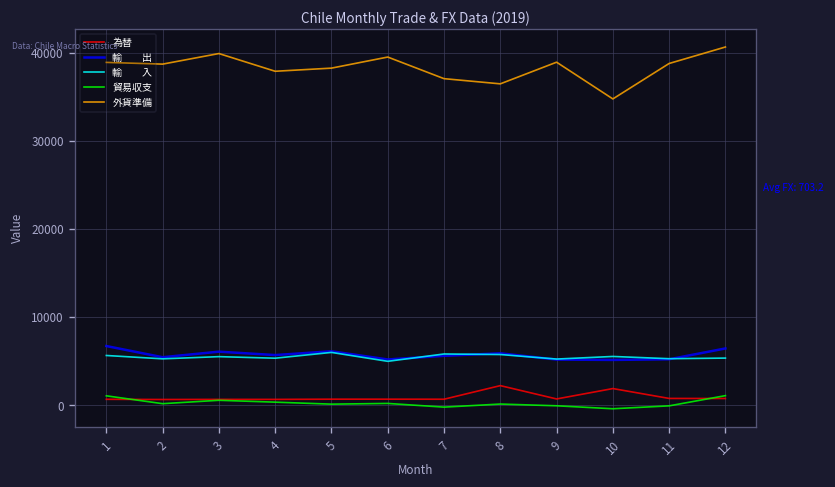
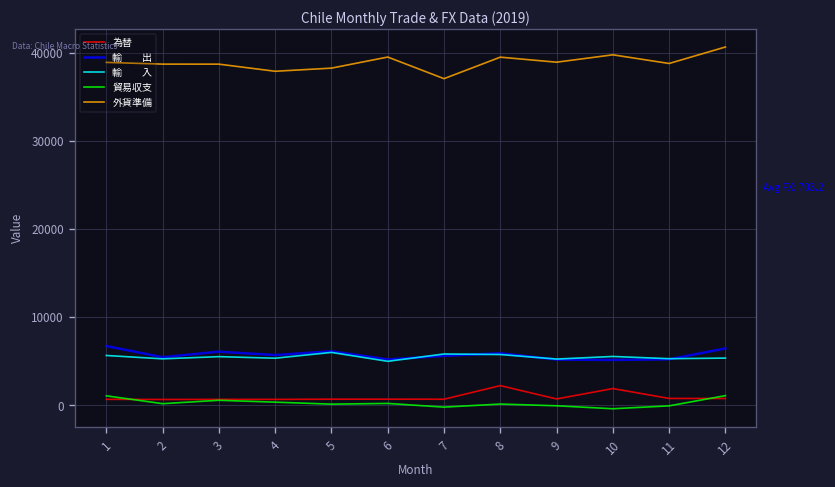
外貨準備, 3: 40000 -> 39000
外貨準備, 8: 36000 -> 40000
外貨準備, 10: 35000 -> 40000
